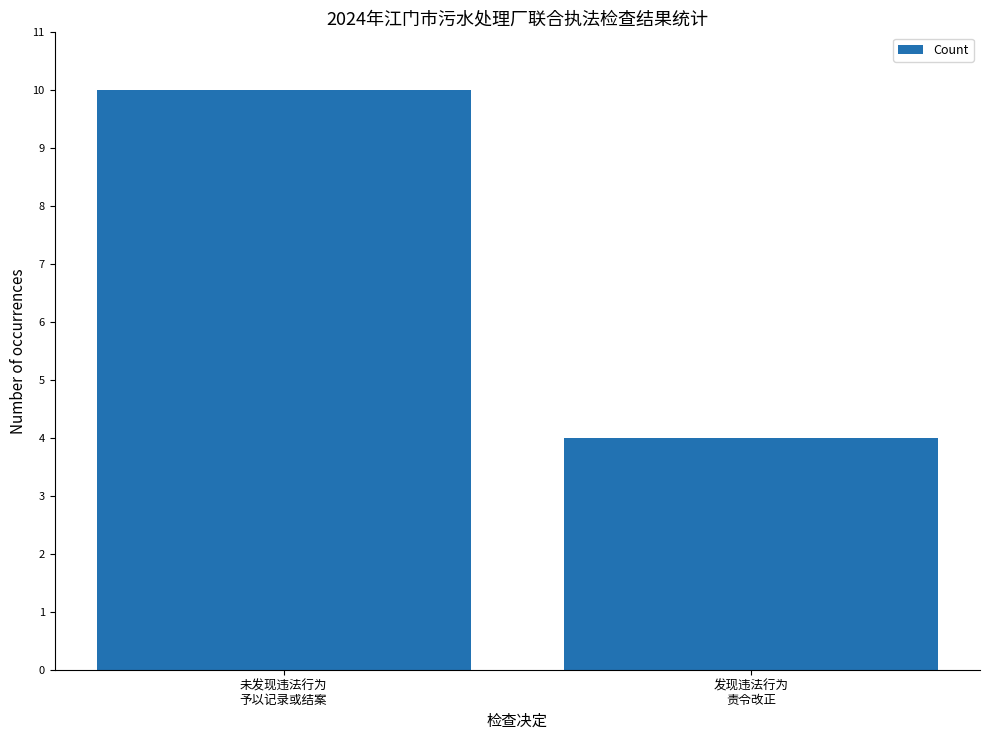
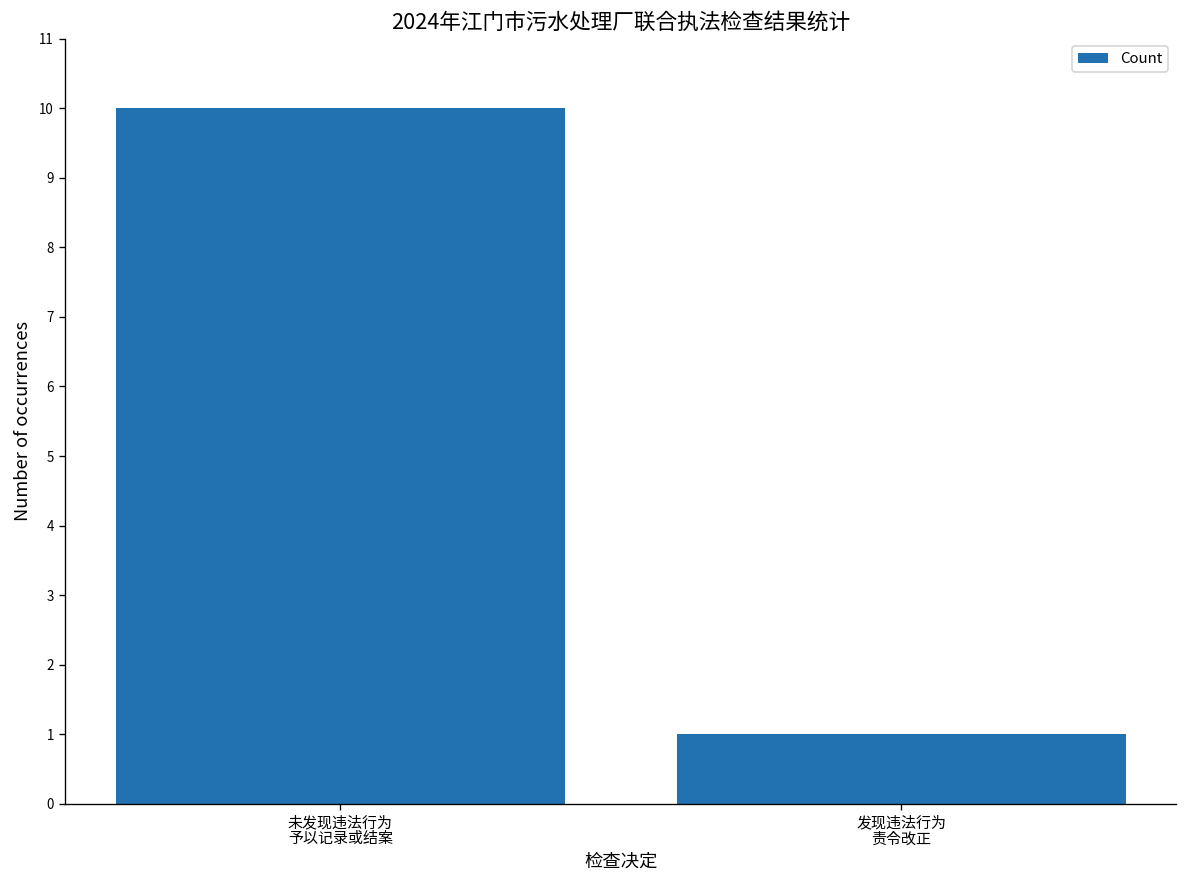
发现违法行为 责令改正: 4 -> 1
